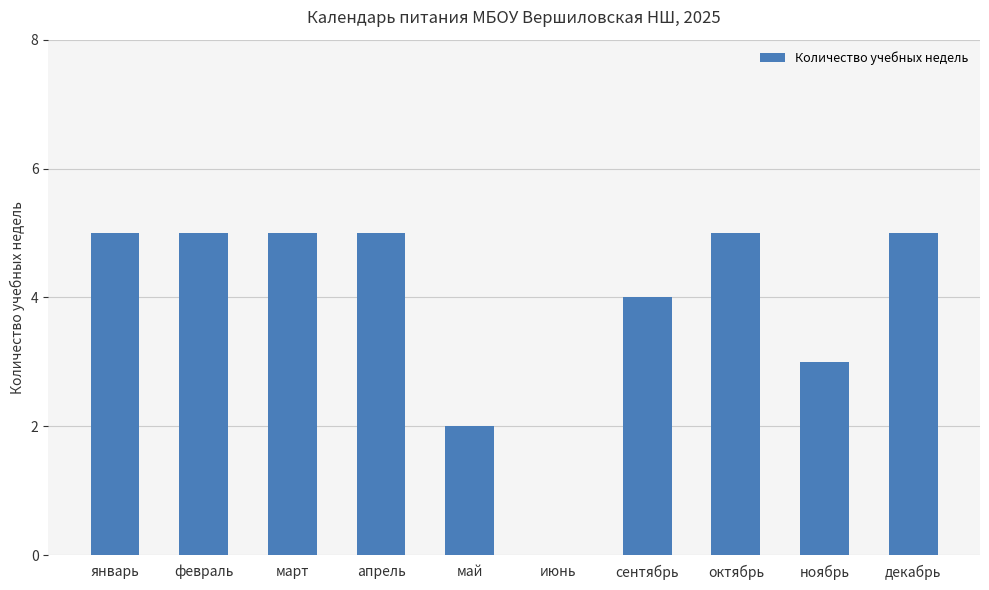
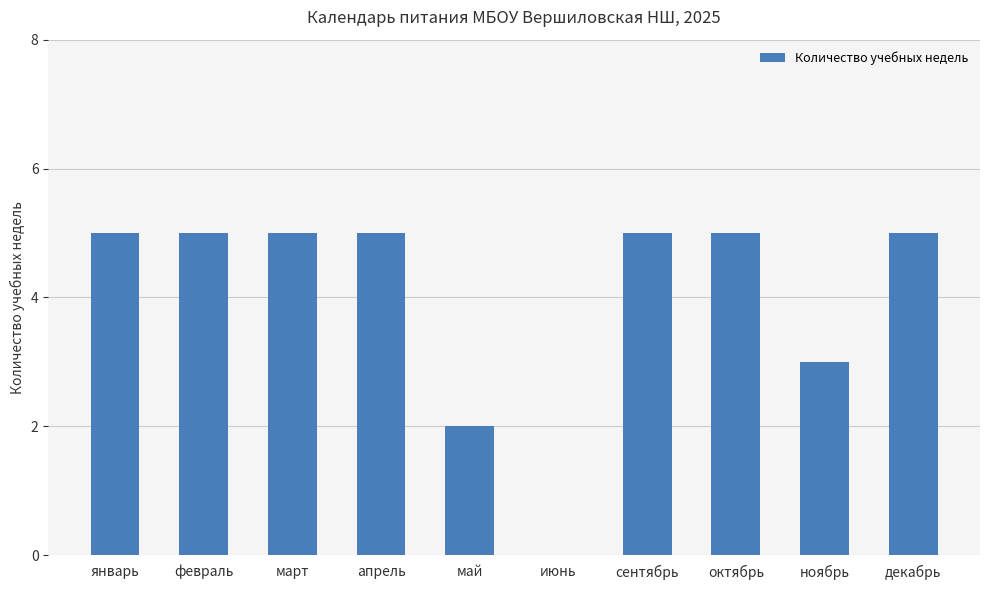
сентябрь: 4 -> 5
